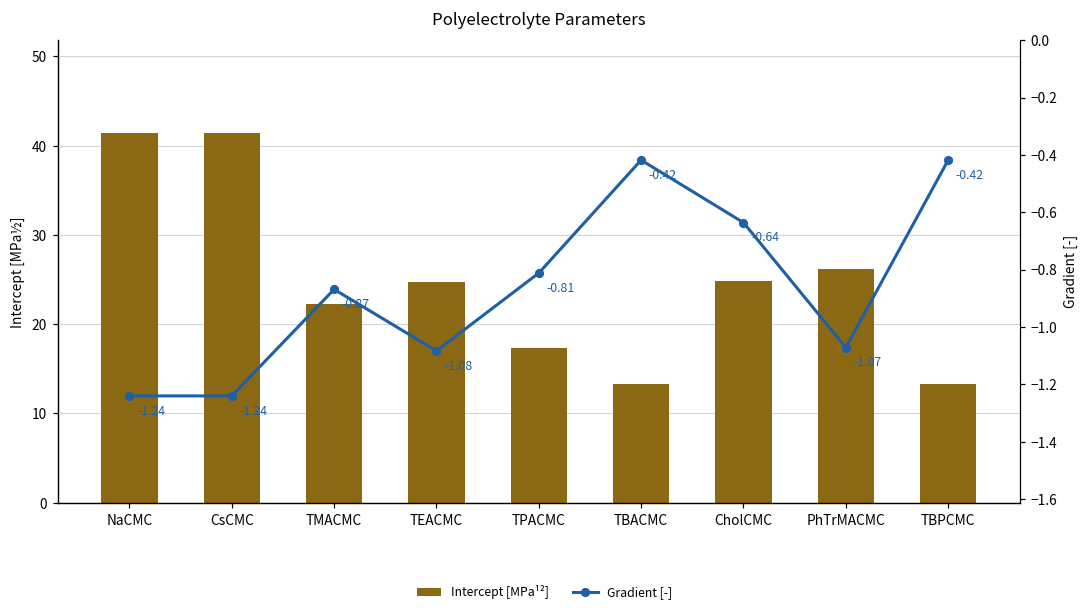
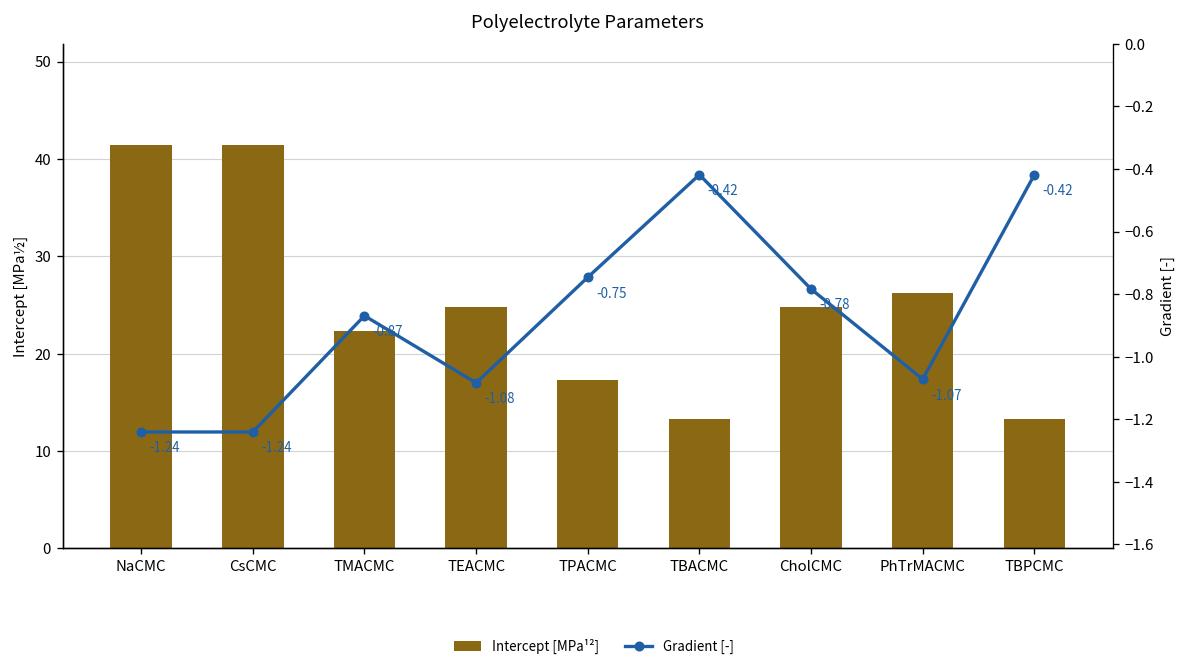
Gradient [-], TPACMC: -0.81 -> -0.75
Gradient [-], CholCMC: -0.64 -> -0.78
